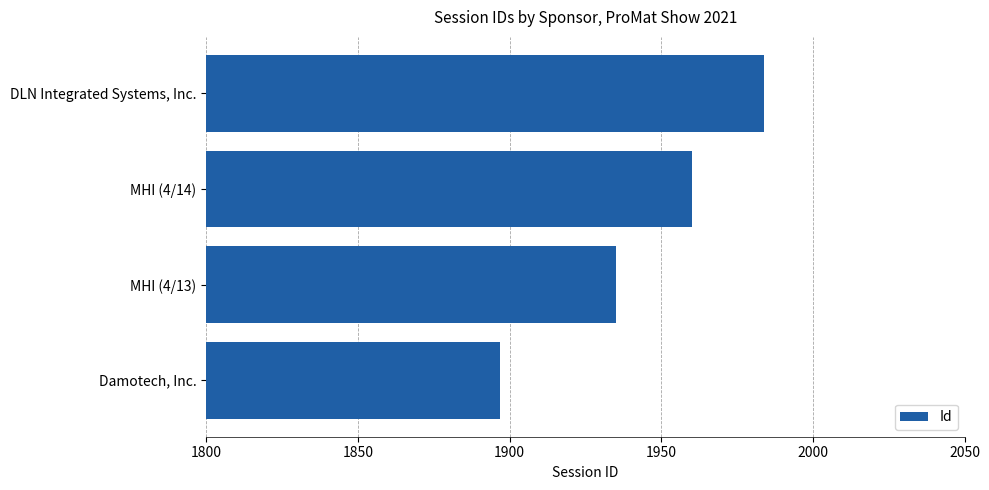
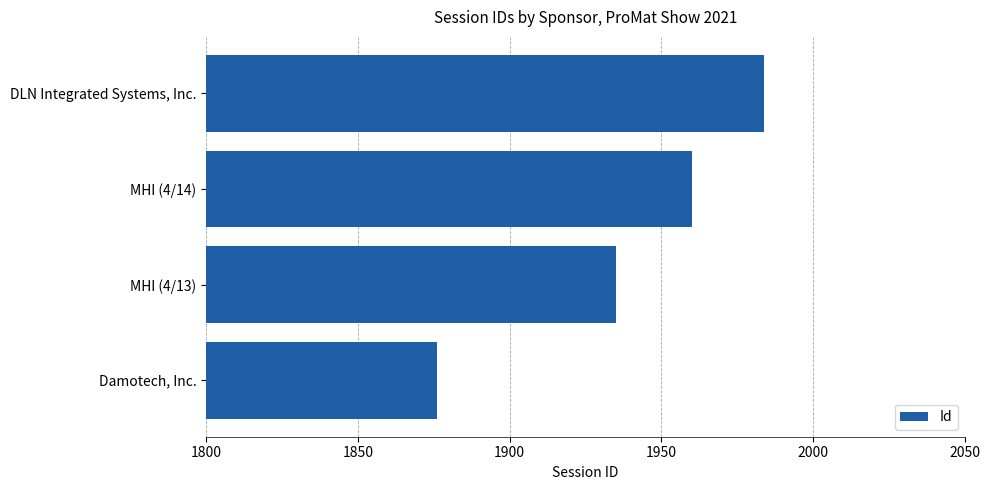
Damotech, Inc.: 1897 -> 1876
